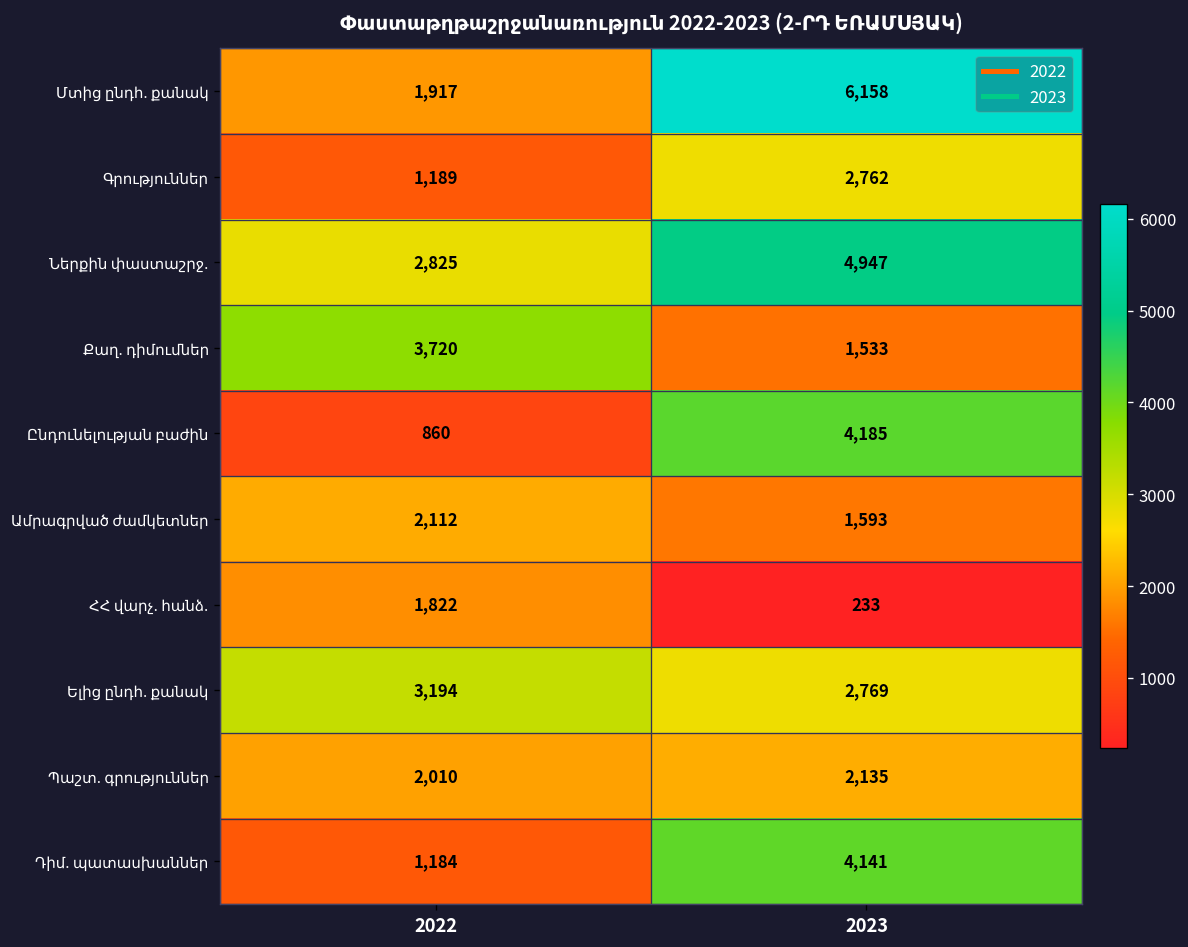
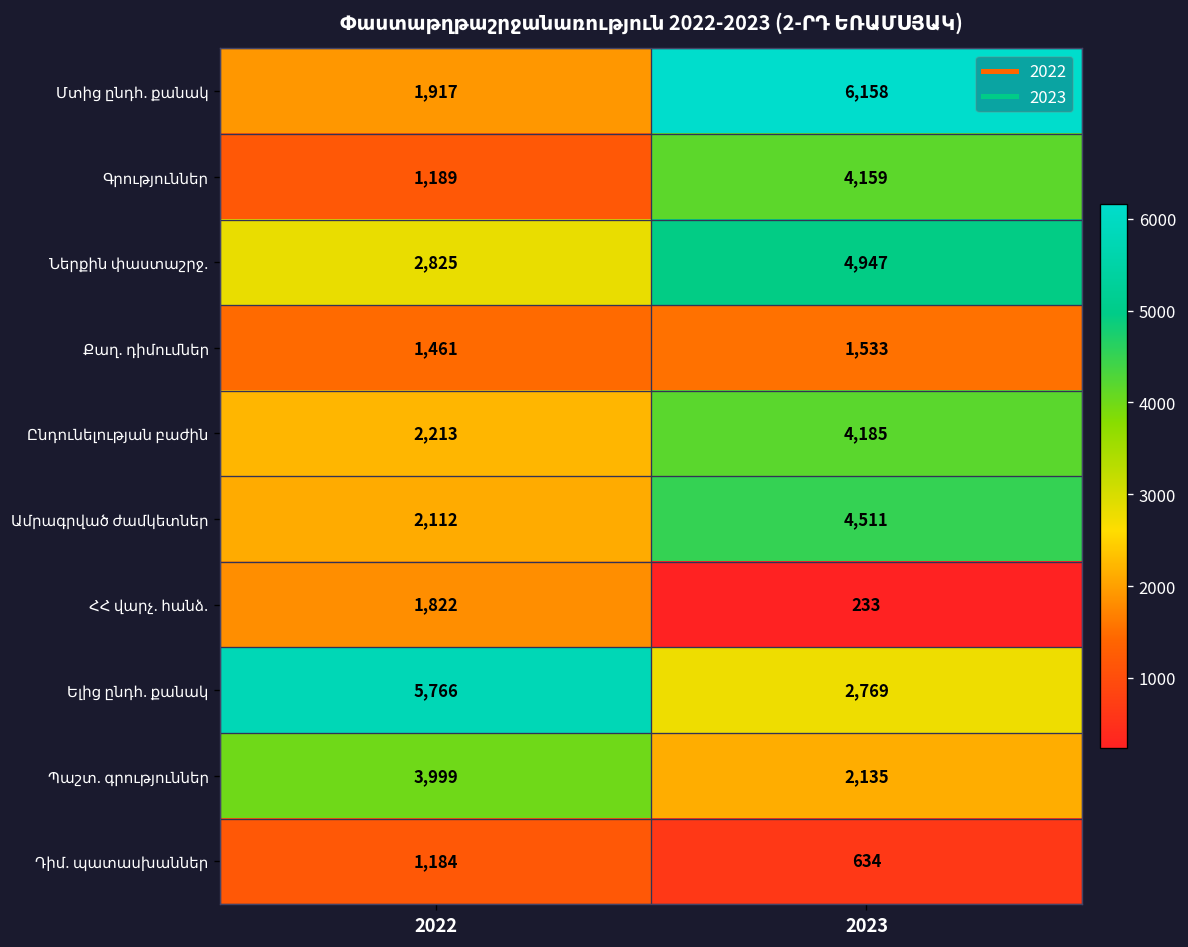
Գրություններ, 2023: 2,762 -> 4,159
Քաղ. դիմումներ, 2022: 3,720 -> 1,461
Ընդունելության բաժին, 2022: 860 -> 2,213
Ամրագրված ժամկետներ, 2023: 1,593 -> 4,511
Ելից ընդհ. քանակ, 2022: 3,194 -> 5,766
Պաշտ. գրություններ, 2022: 2,010 -> 3,999
Դիմ. պատասխաններ, 2023: 4,141 -> 634
